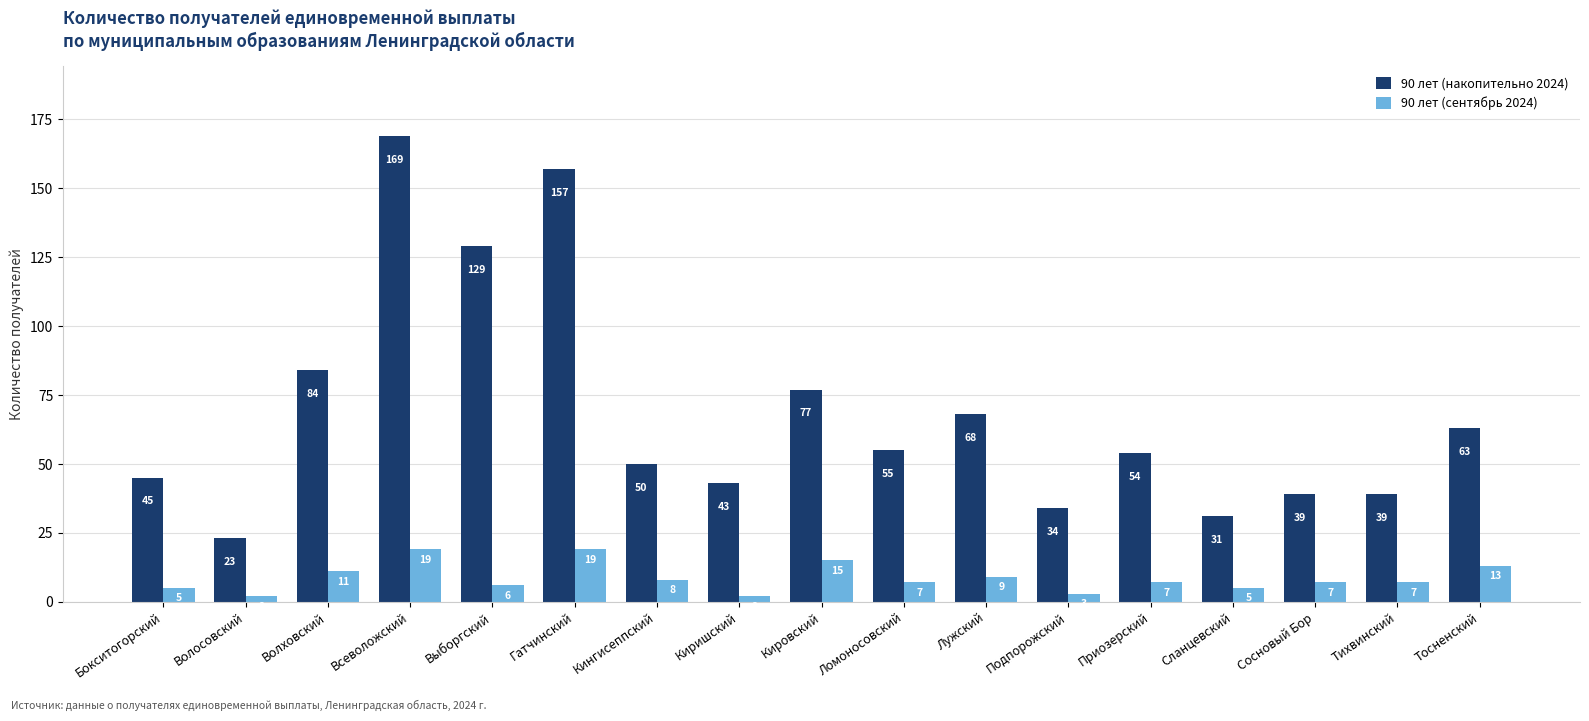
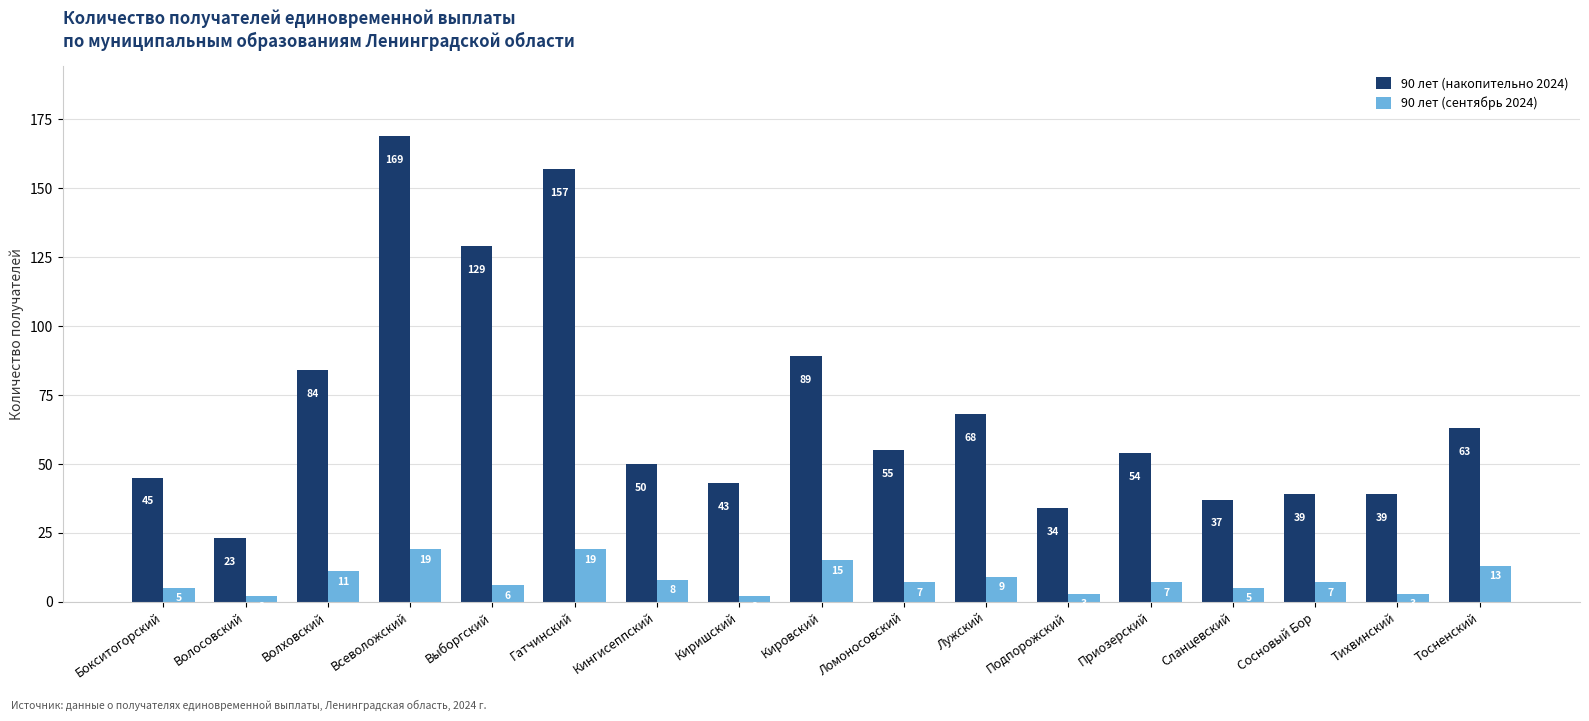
90 лет (накопительно 2024), Кировский: 77 -> 89
90 лет (накопительно 2024), Сланцевский: 31 -> 37
90 лет (сентябрь 2024), Тихвинский: 7 -> 3
